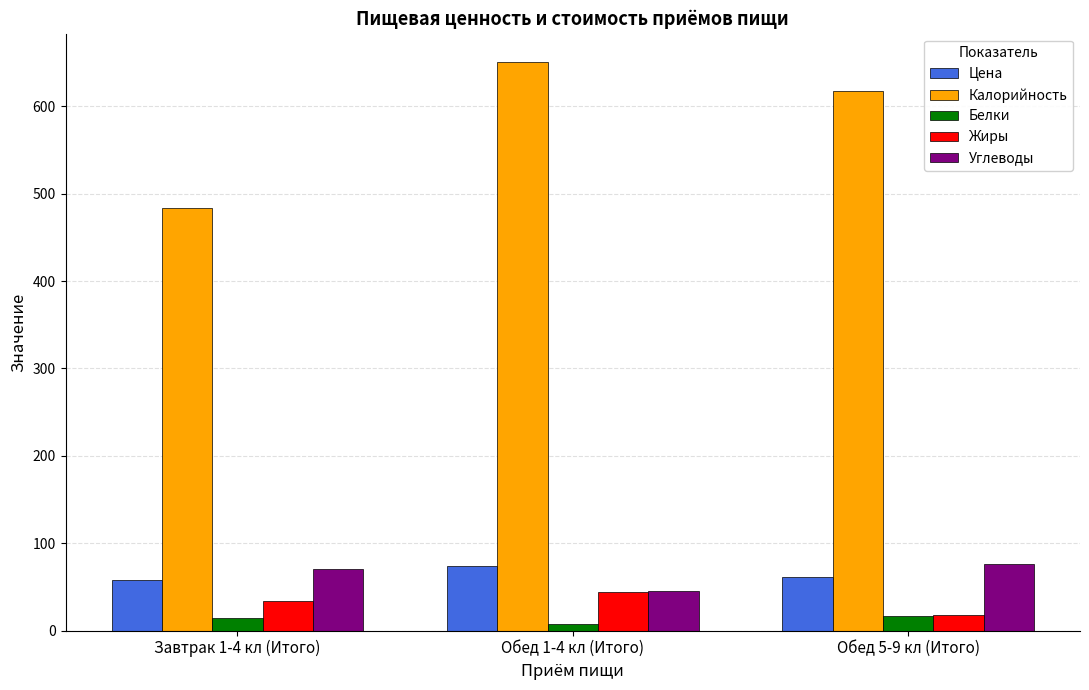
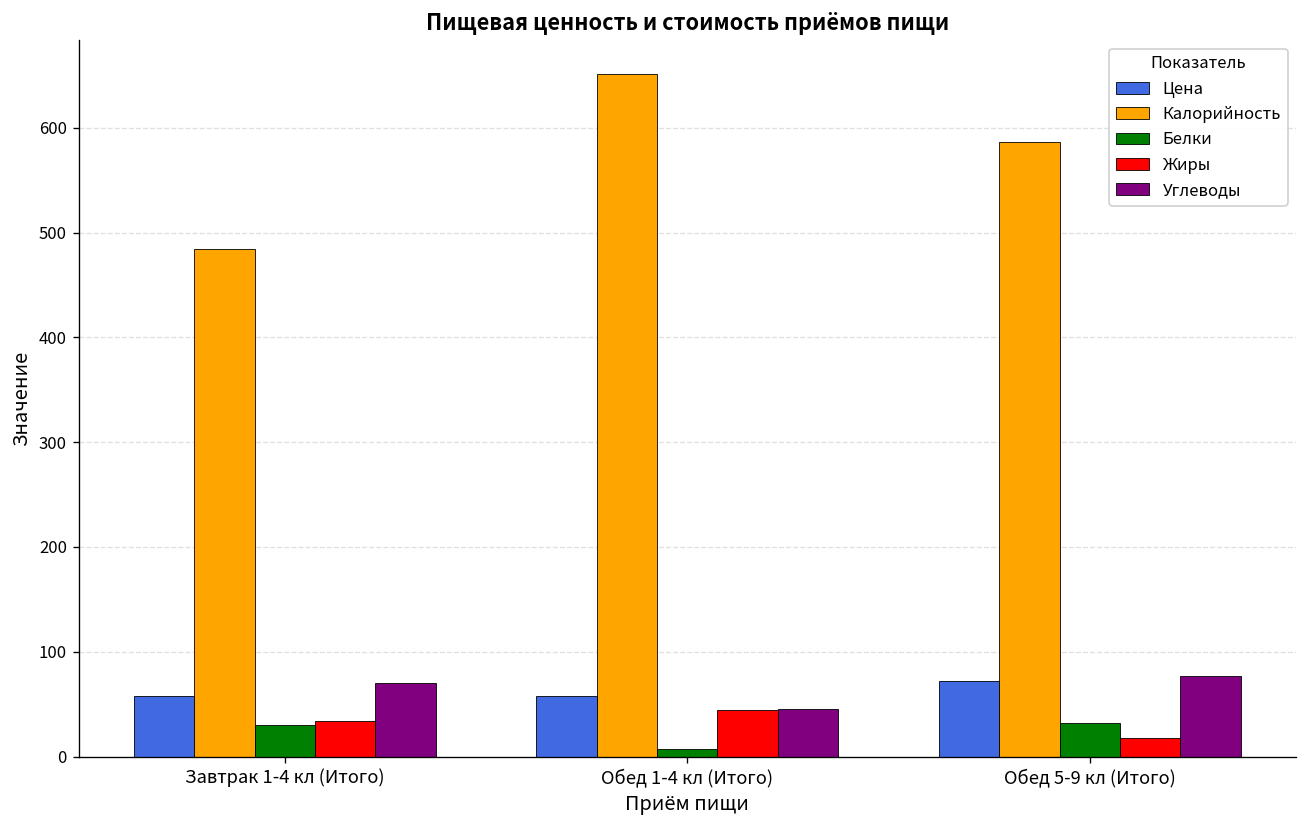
Белки, Завтрак 1-4 кл (Итого): 10 -> 30
Цена, Обед 1-4 кл (Итого): 70 -> 60
Цена, Обед 5-9 кл (Итого): 60 -> 70
Калорийность, Обед 5-9 кл (Итого): 620 -> 590
Белки, Обед 5-9 кл (Итого): 20 -> 30
